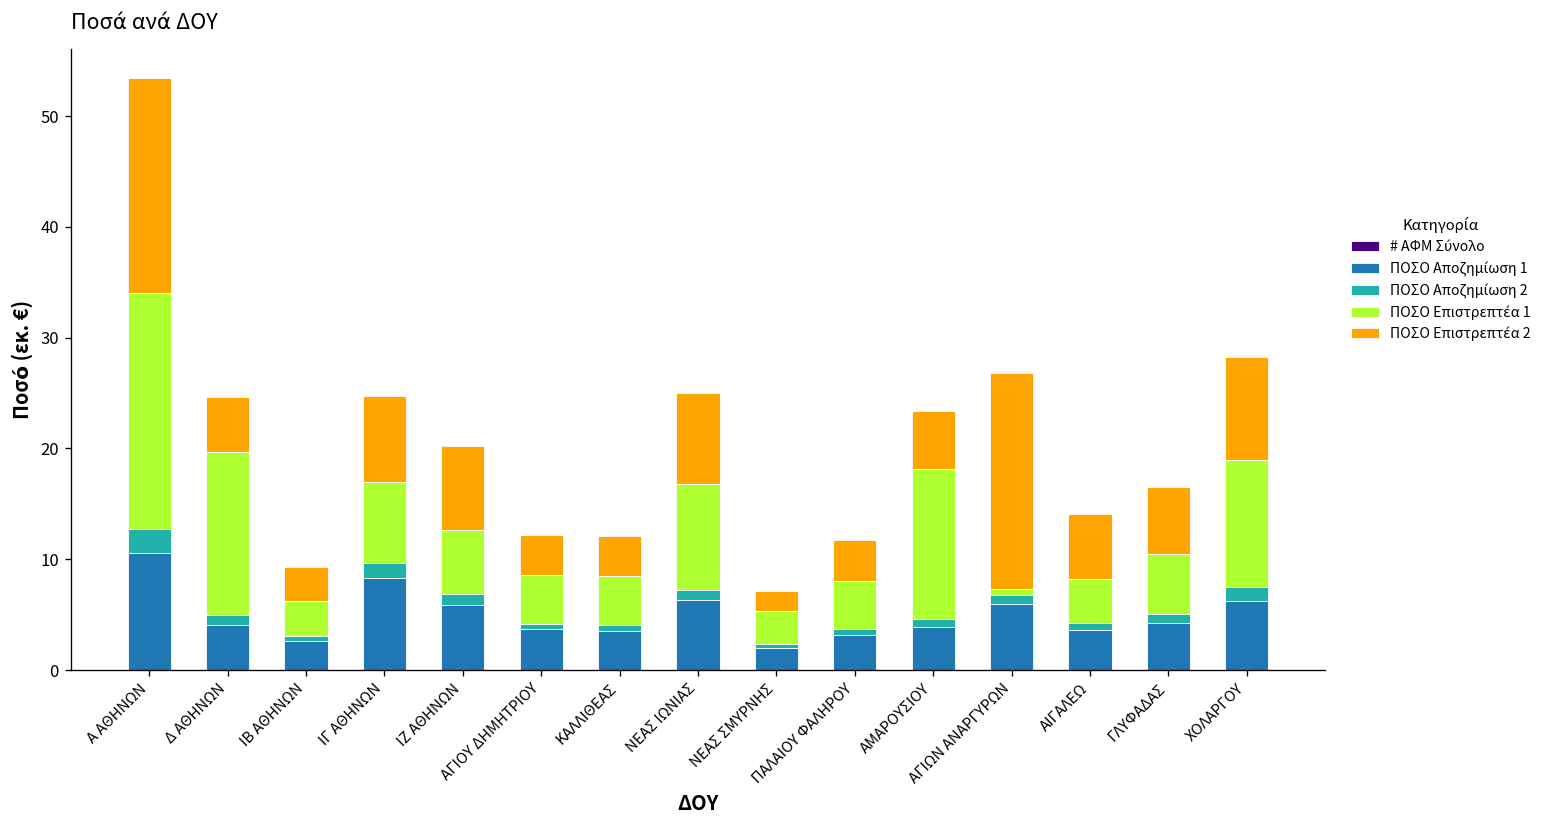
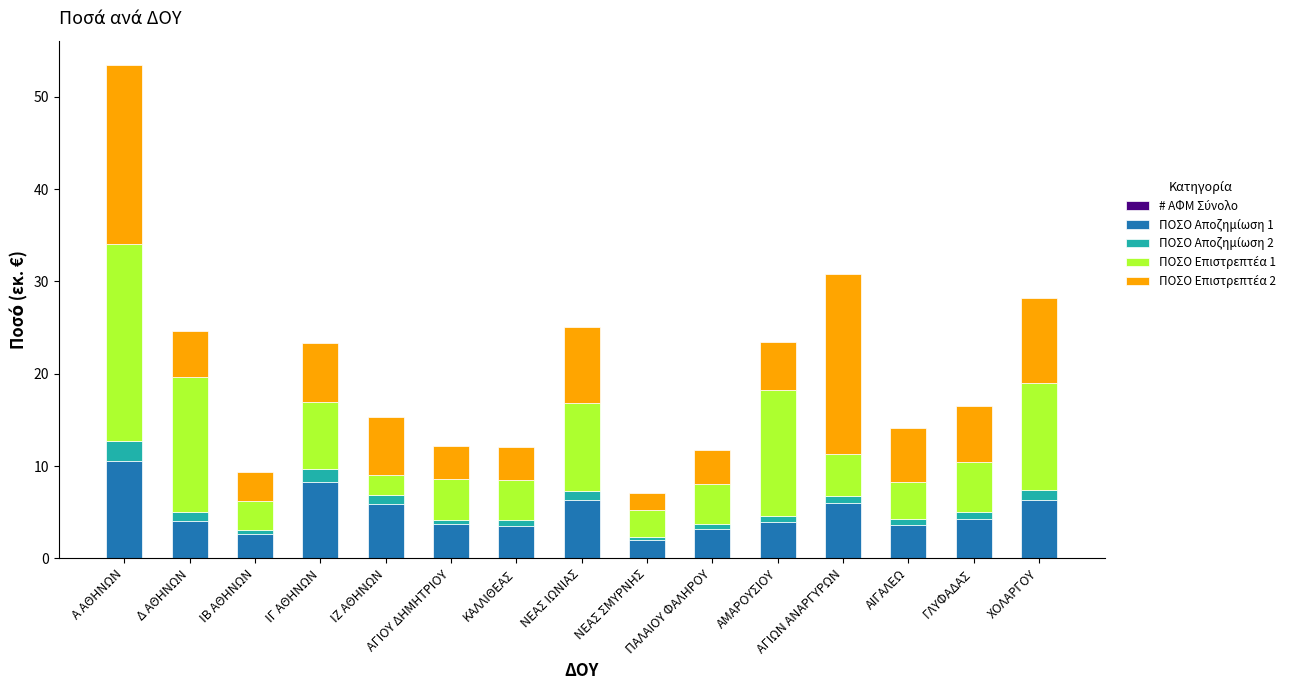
ΠΟΣΟ Επιστρεπτέα 2, ΙΓ ΑΘΗΝΩΝ: 8 -> 6
ΠΟΣΟ Επιστρεπτέα 1, ΙΖ ΑΘΗΝΩΝ: 6 -> 2
ΠΟΣΟ Επιστρεπτέα 2, ΙΖ ΑΘΗΝΩΝ: 8 -> 6
ΠΟΣΟ Επιστρεπτέα 1, ΑΓΙΩΝ ΑΝΑΡΓΥΡΩΝ: 0 -> 4
